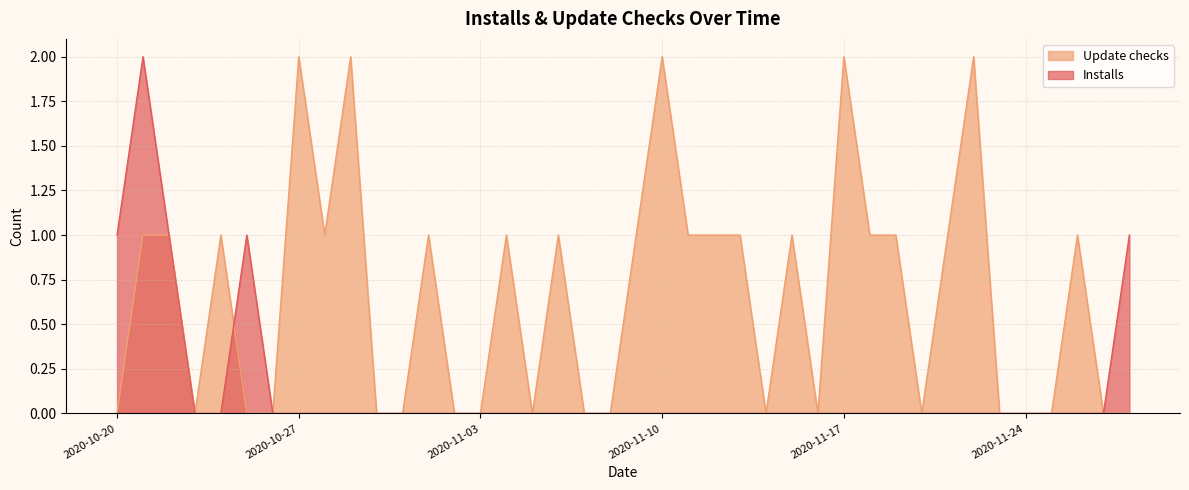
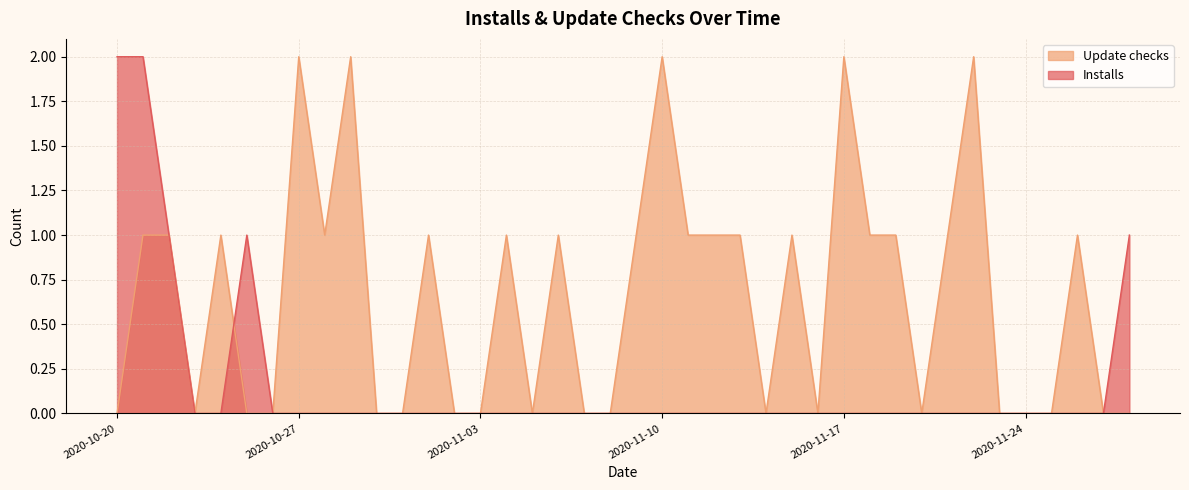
Installs, 2020-10-20: 1 -> 2
